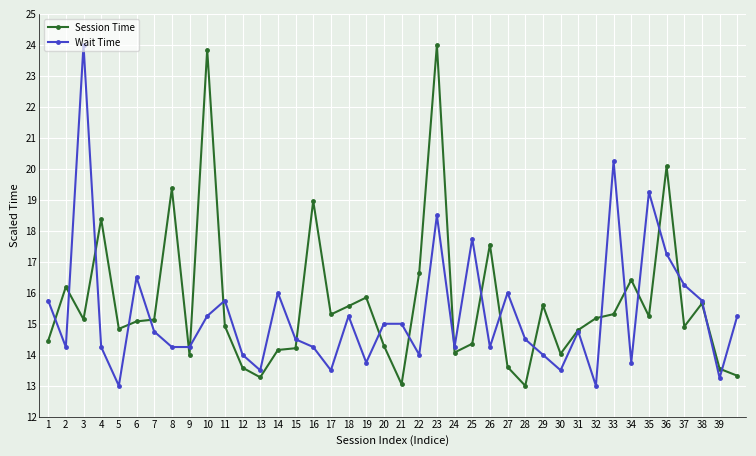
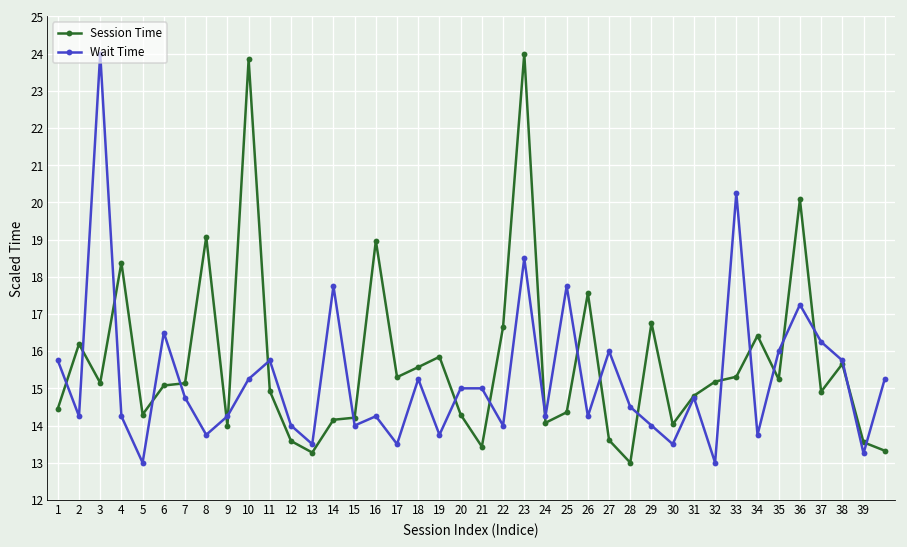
Session Time, 5: 14.8 -> 14.3
Session Time, 8: 19.4 -> 19.1
Wait Time, 8: 14.3 -> 13.8
Wait Time, 14: 16.0 -> 17.8
Wait Time, 15: 14.5 -> 14.0
Session Time, 21: 13.1 -> 13.4
Session Time, 29: 15.6 -> 16.8
Wait Time, 35: 19.3 -> 16.0
